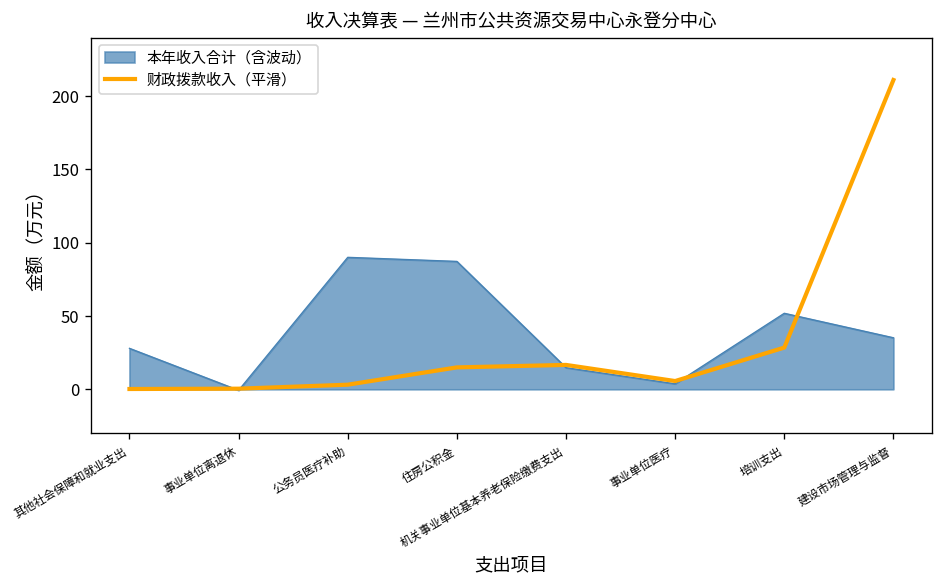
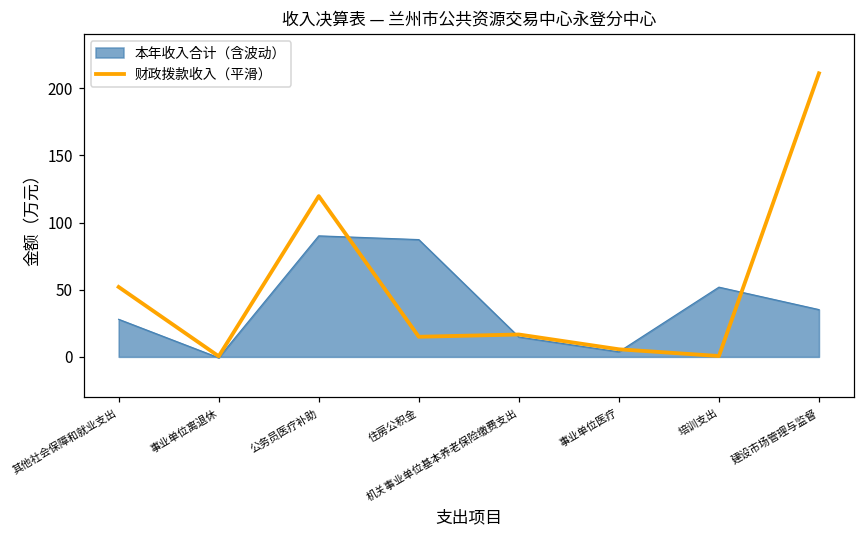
财政拨款收入（平滑）, 其他社会保障和就业支出: 0 -> 52
财政拨款收入（平滑）, 公务员医疗补助: 3 -> 120
财政拨款收入（平滑）, 培训支出: 28 -> 1
